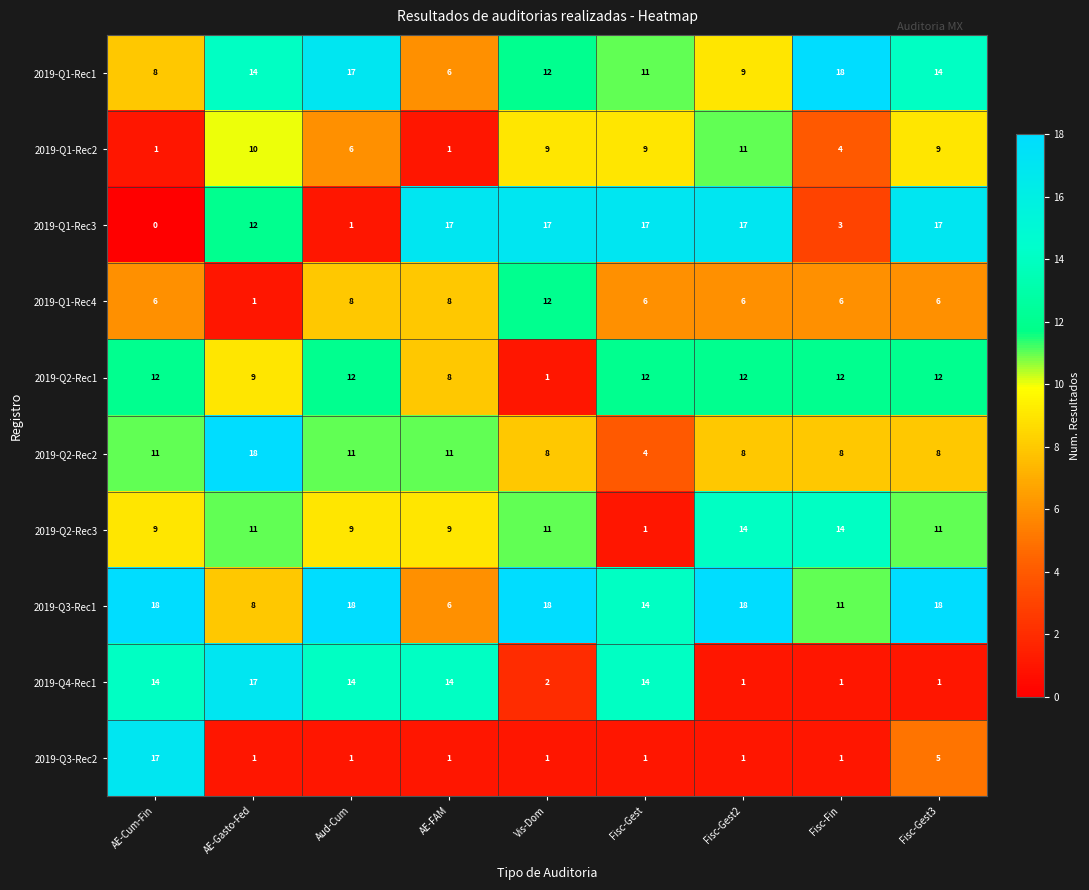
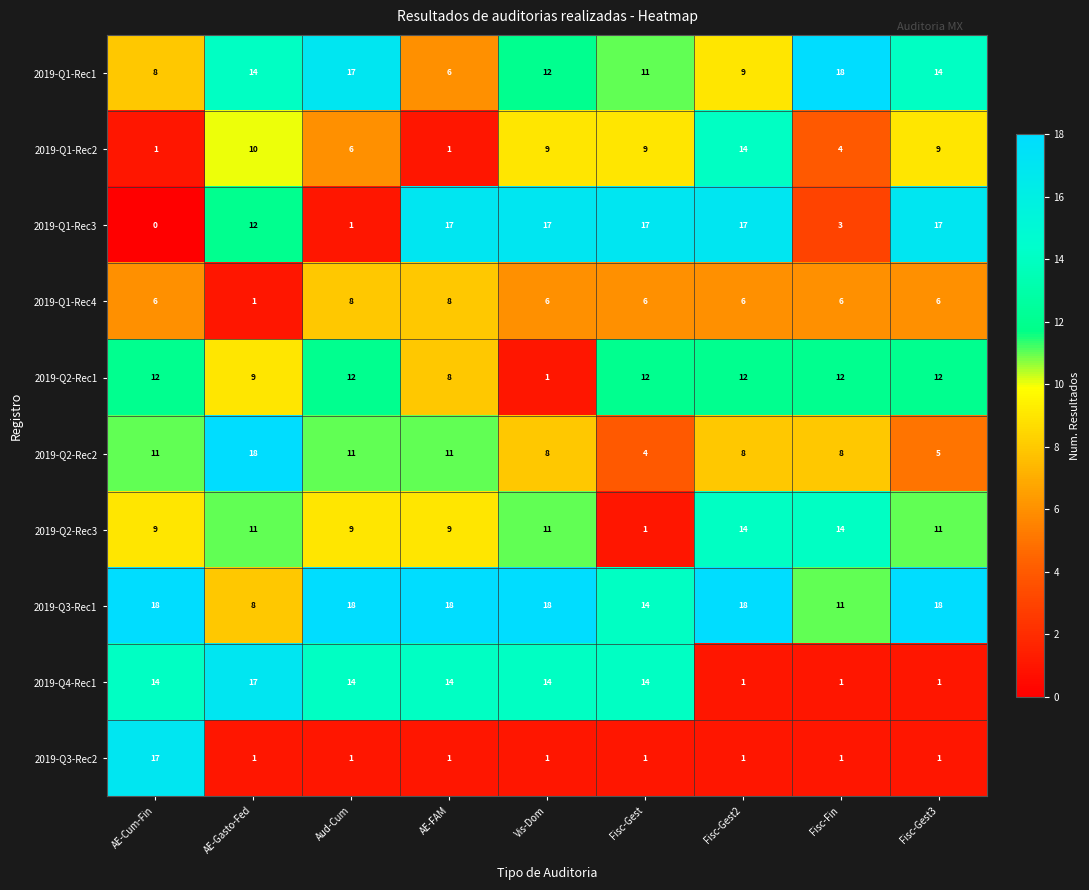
2019-Q1-Rec2, Fisc-Gest2: 11 -> 14
2019-Q1-Rec4, Vis-Dom: 12 -> 6
2019-Q2-Rec2, Fisc-Gest3: 8 -> 5
2019-Q3-Rec1, AE-FAM: 6 -> 18
2019-Q4-Rec1, Vis-Dom: 2 -> 14
2019-Q3-Rec2, Fisc-Gest3: 5 -> 1
